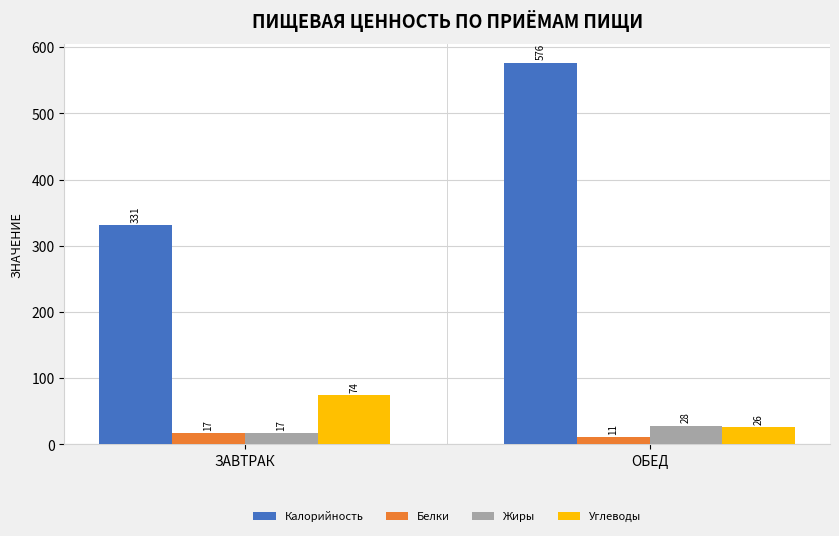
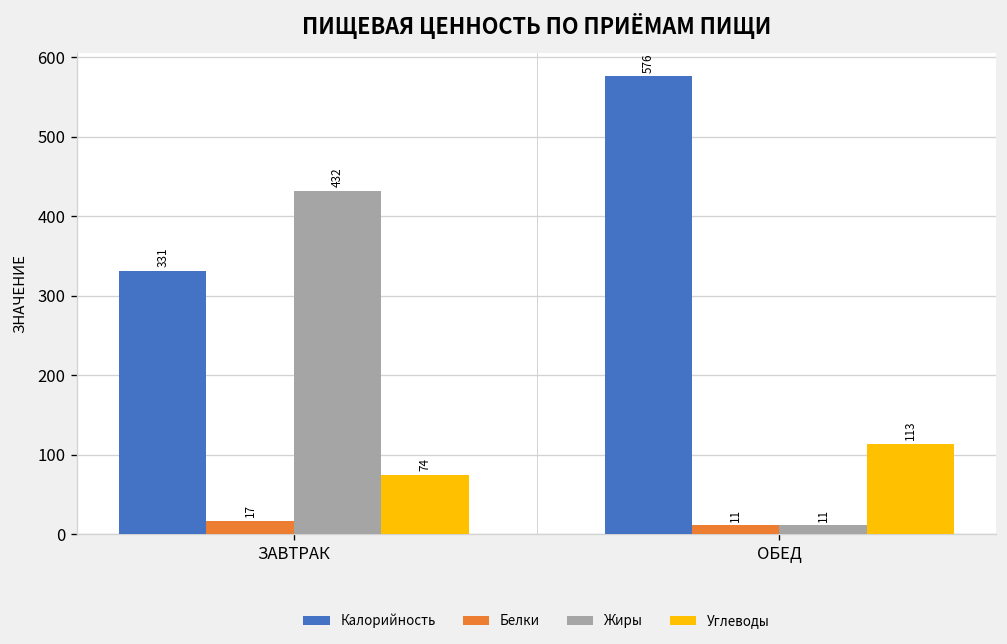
Жиры, ЗАВТРАК: 17 -> 432
Жиры, ОБЕД: 28 -> 11
Углеводы, ОБЕД: 26 -> 113
